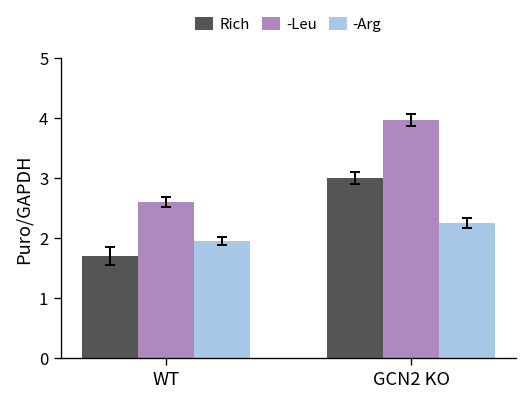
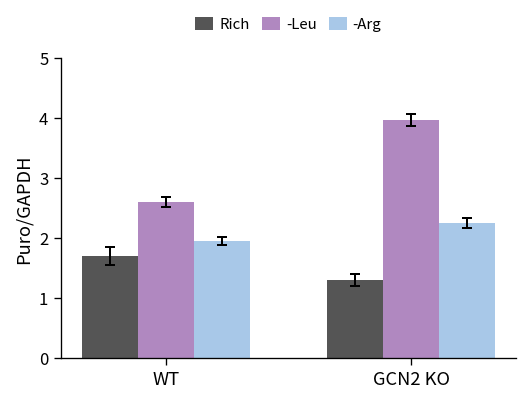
Rich, GCN2 KO: 3.0 -> 1.3
